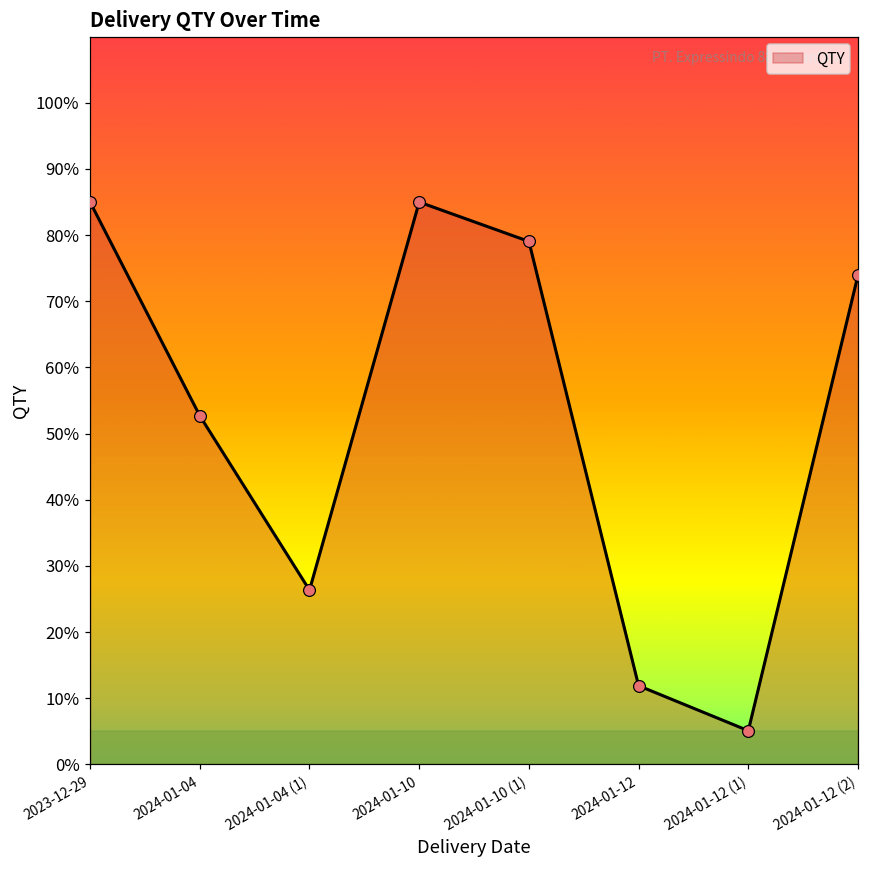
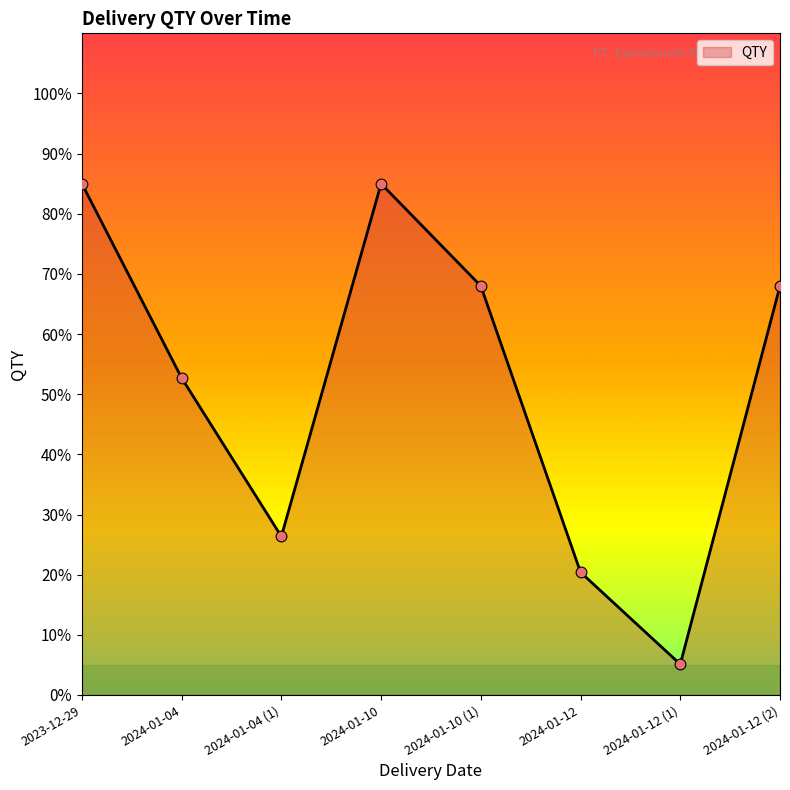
2024-01-10 (1): 79% -> 68%
2024-01-12: 12% -> 20%
2024-01-12 (2): 74% -> 68%
